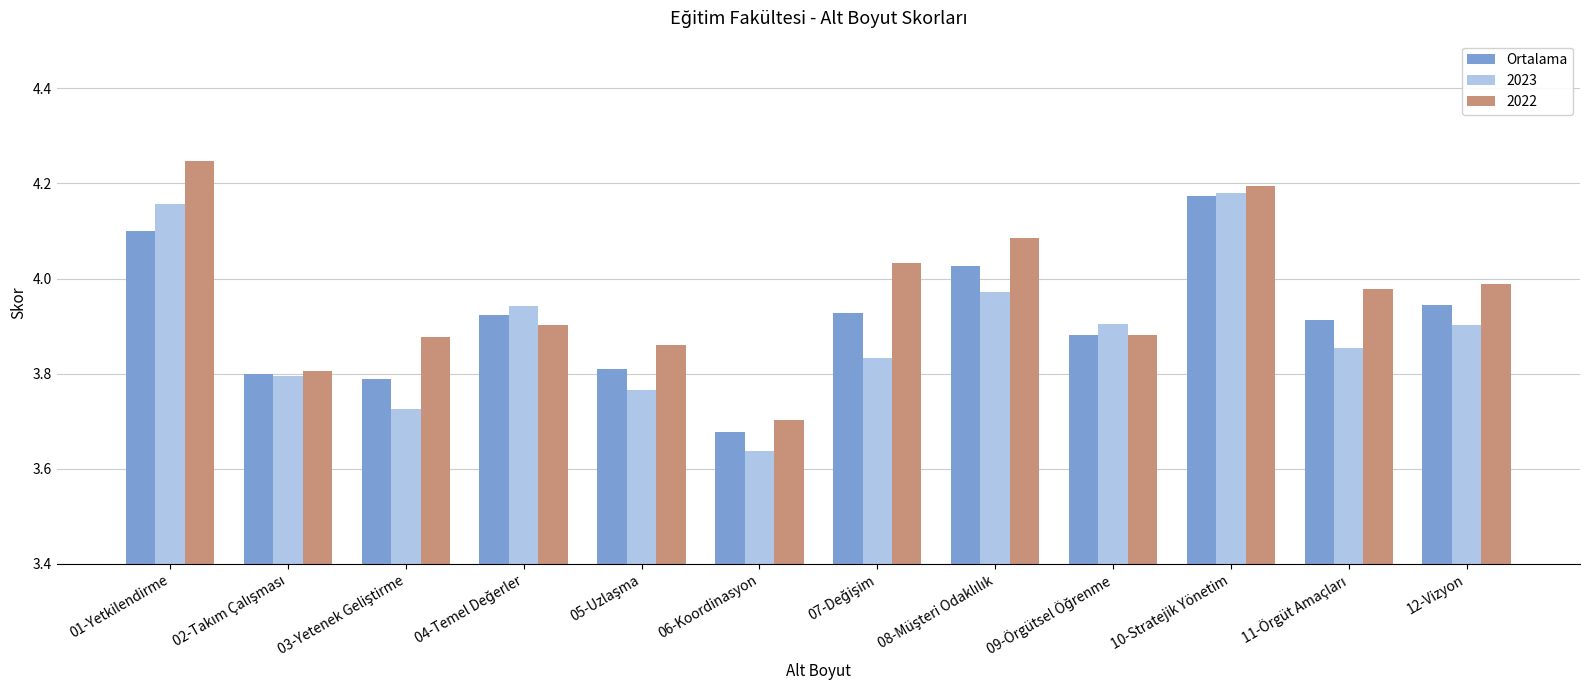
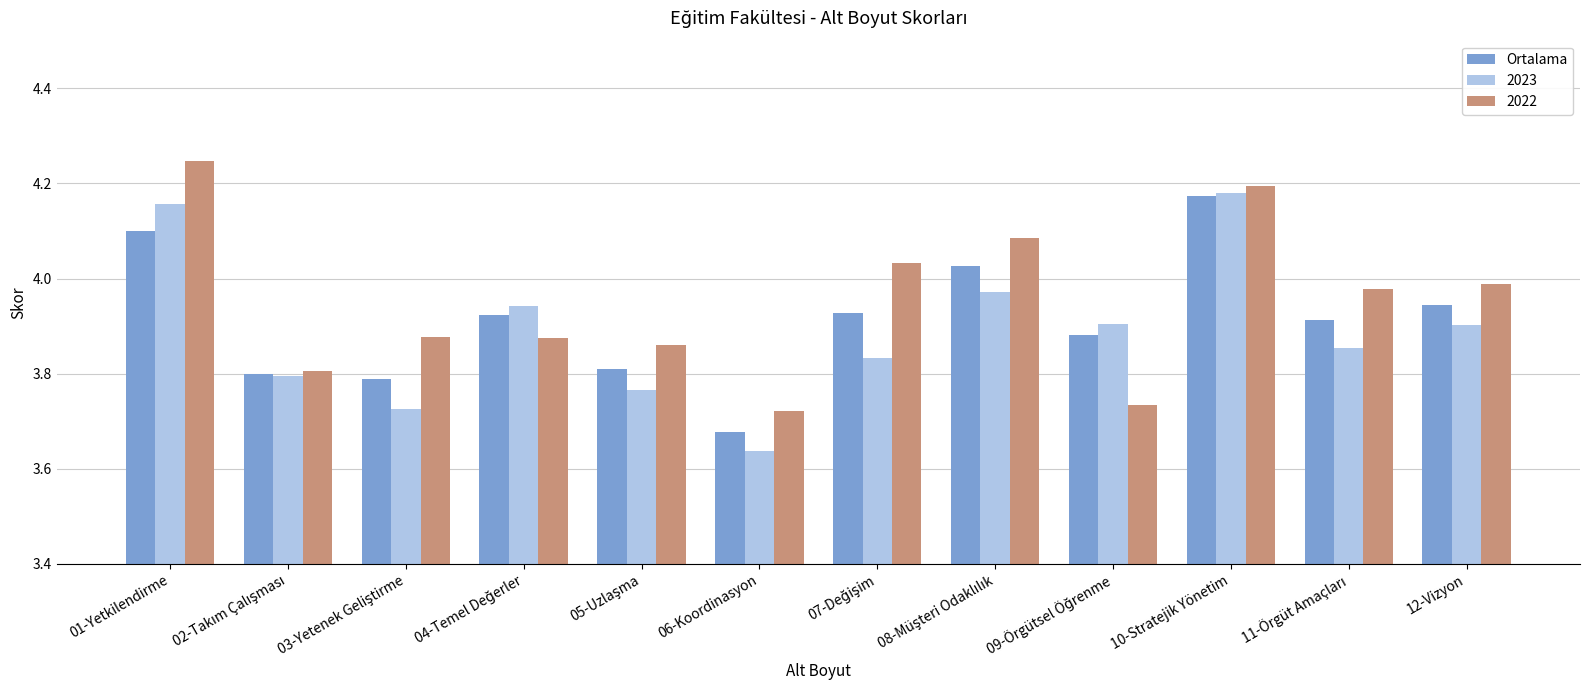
2022, 04-Temel Değerler: 3.90 -> 3.88
2022, 06-Koordinasyon: 3.70 -> 3.72
2022, 09-Örgütsel Öğrenme: 3.88 -> 3.73
